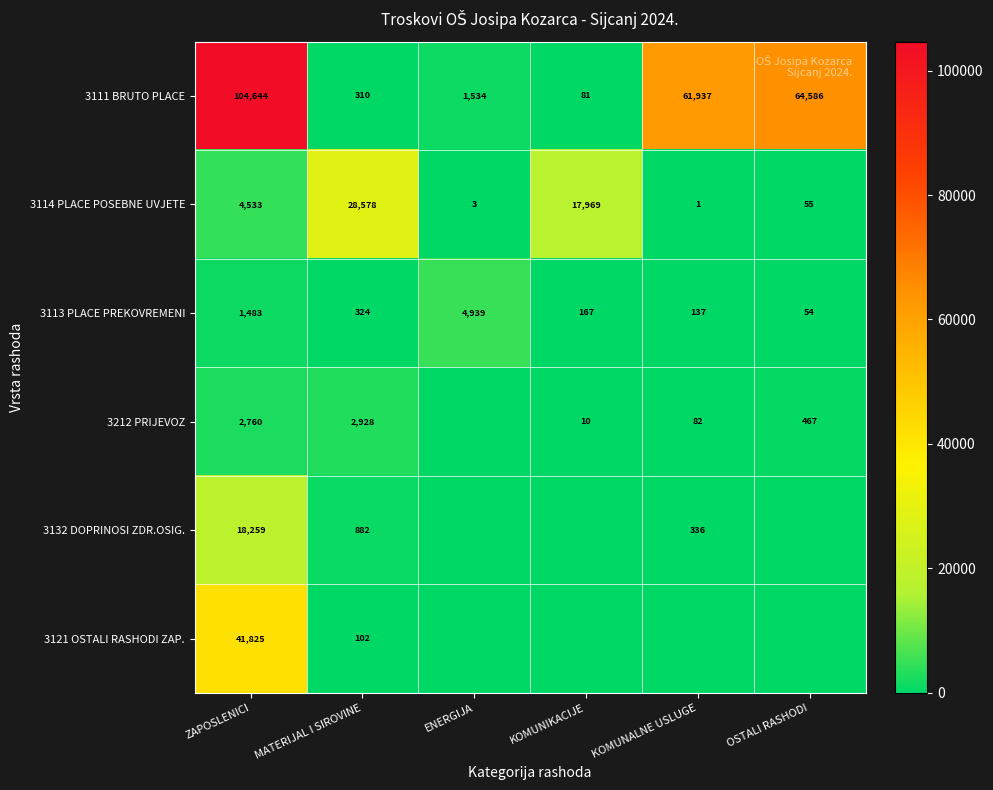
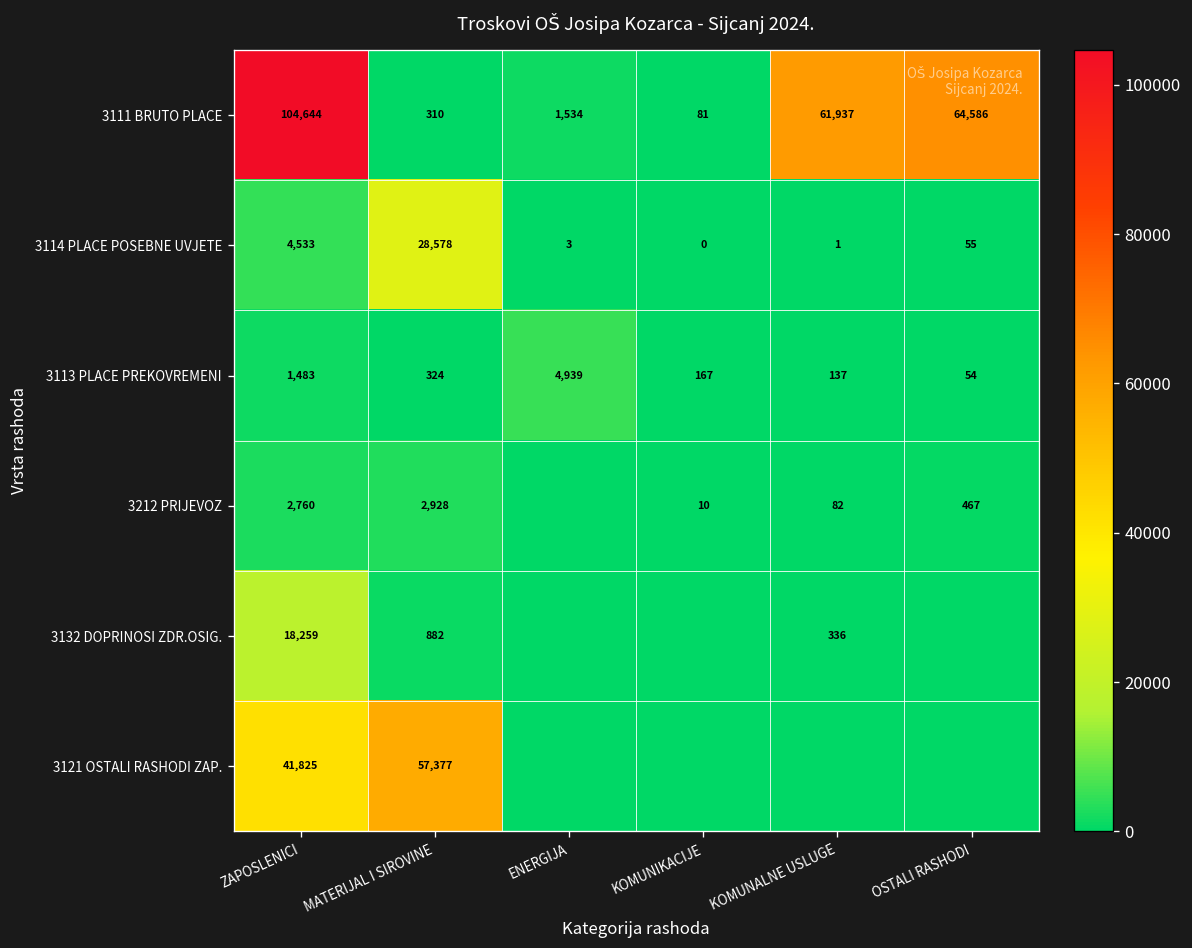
3114 PLACE POSEBNE UVJETE, KOMUNIKACIJE: 17,969 -> 0
3121 OSTALI RASHODI ZAP., MATERIJAL I SIROVINE: 102 -> 57,377
